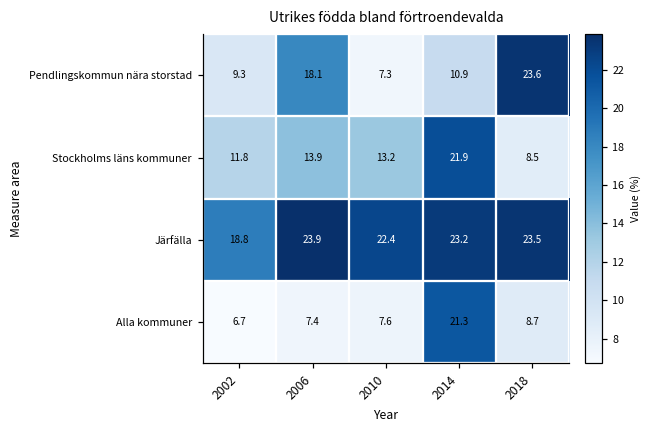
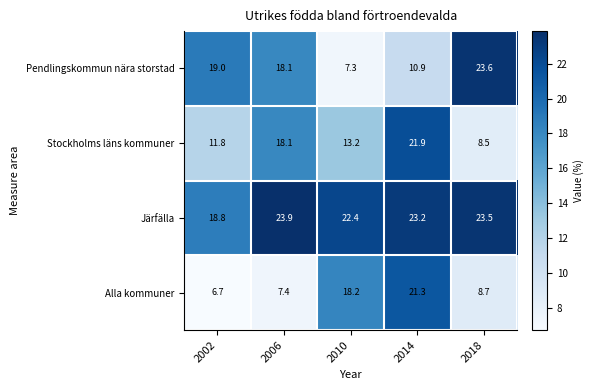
Pendlingskommun nära storstad, 2002: 9.3 -> 19.0
Stockholms läns kommuner, 2006: 13.9 -> 18.1
Alla kommuner, 2010: 7.6 -> 18.2
